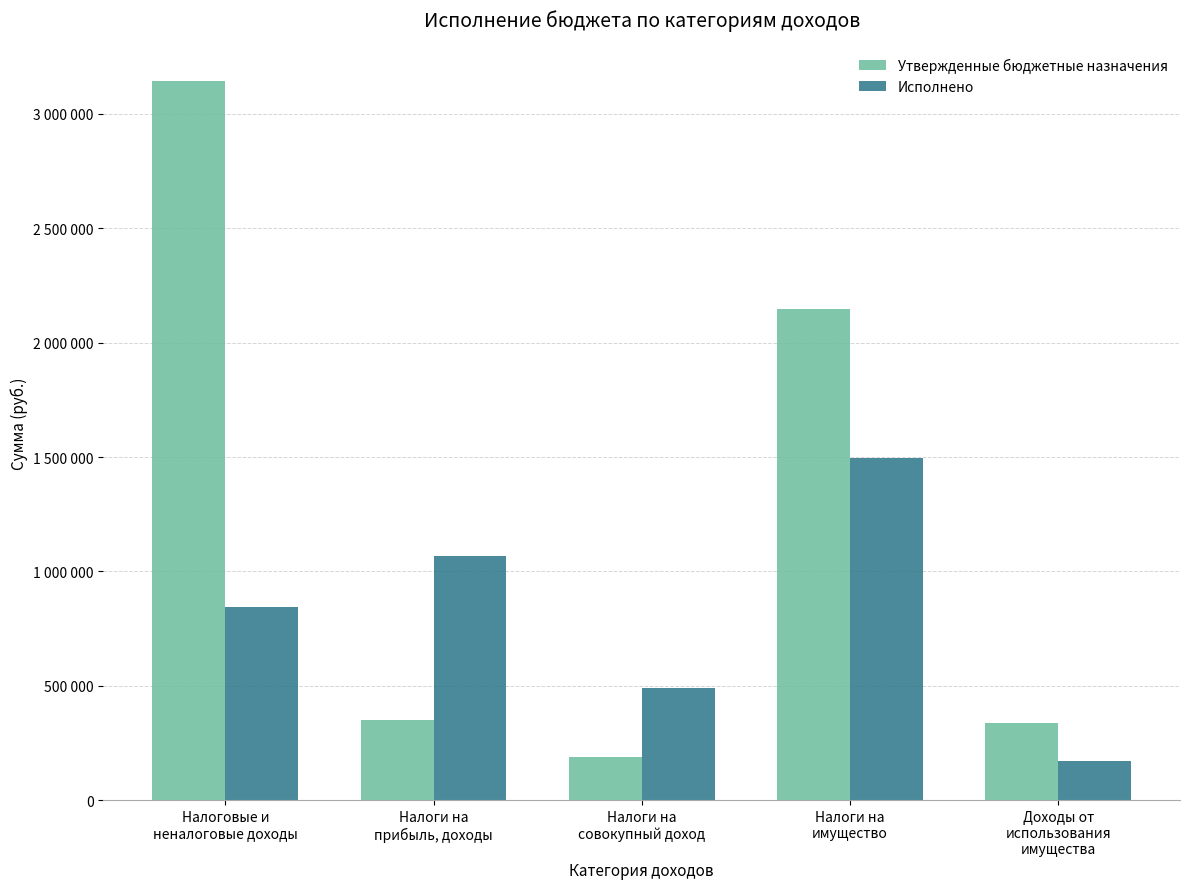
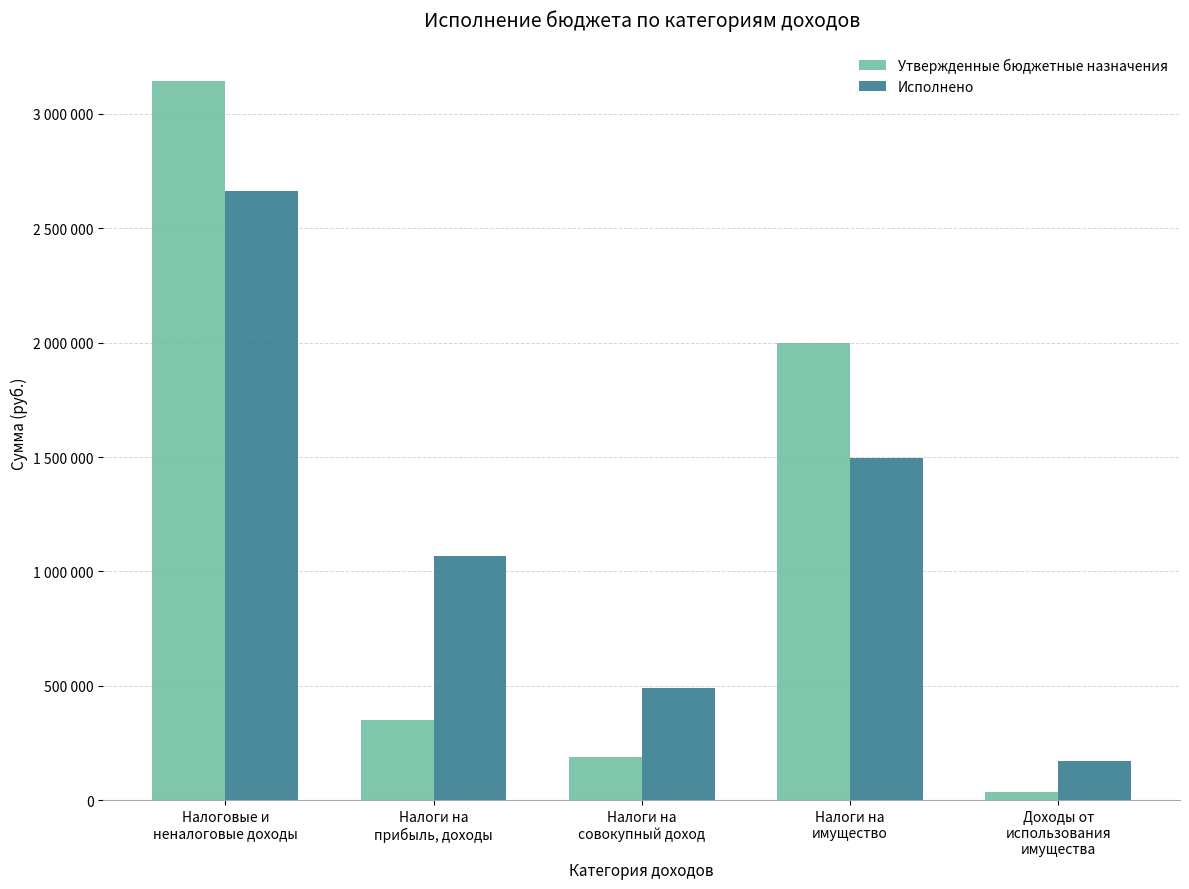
Исполнено, Налоговые и неналоговые доходы: 850000 -> 2660000
Утвержденные бюджетные назначения, Налоги на имущество: 2150000 -> 2000000
Утвержденные бюджетные назначения, Доходы от использования имущества: 340000 -> 30000
